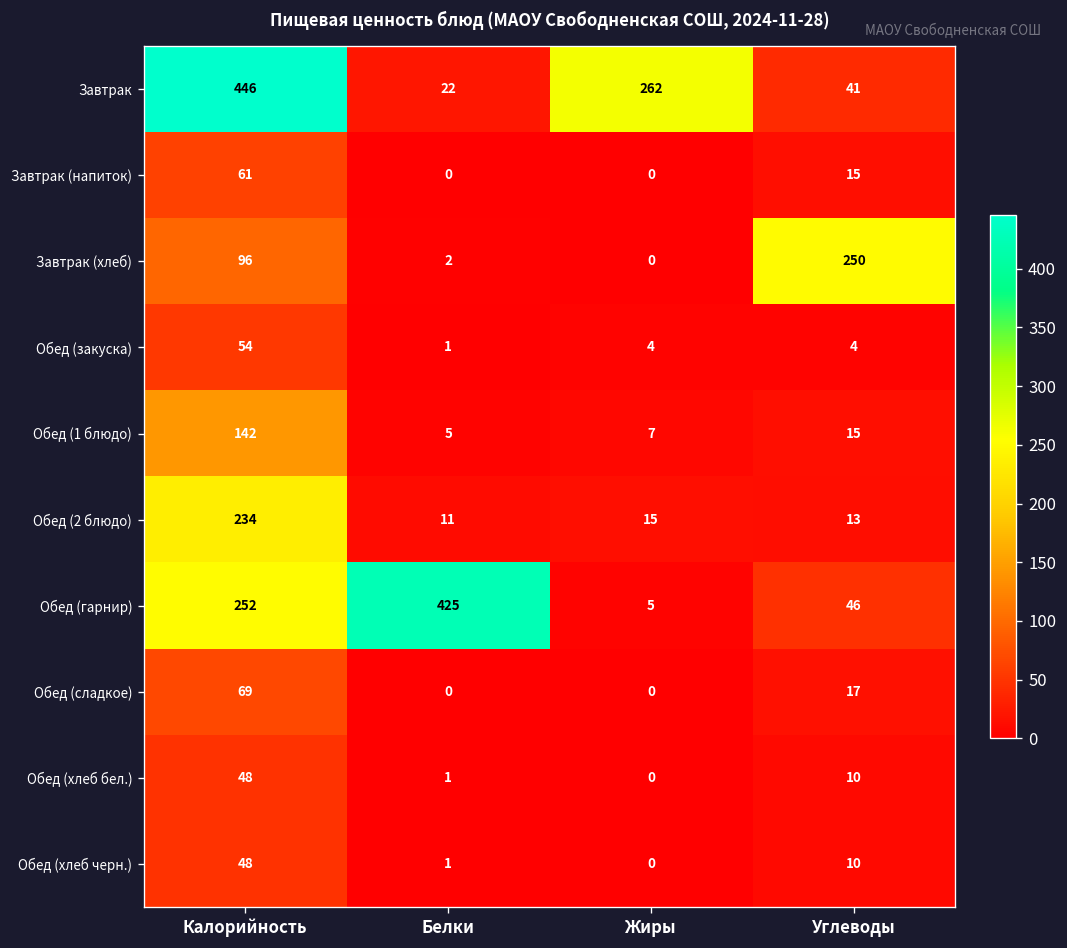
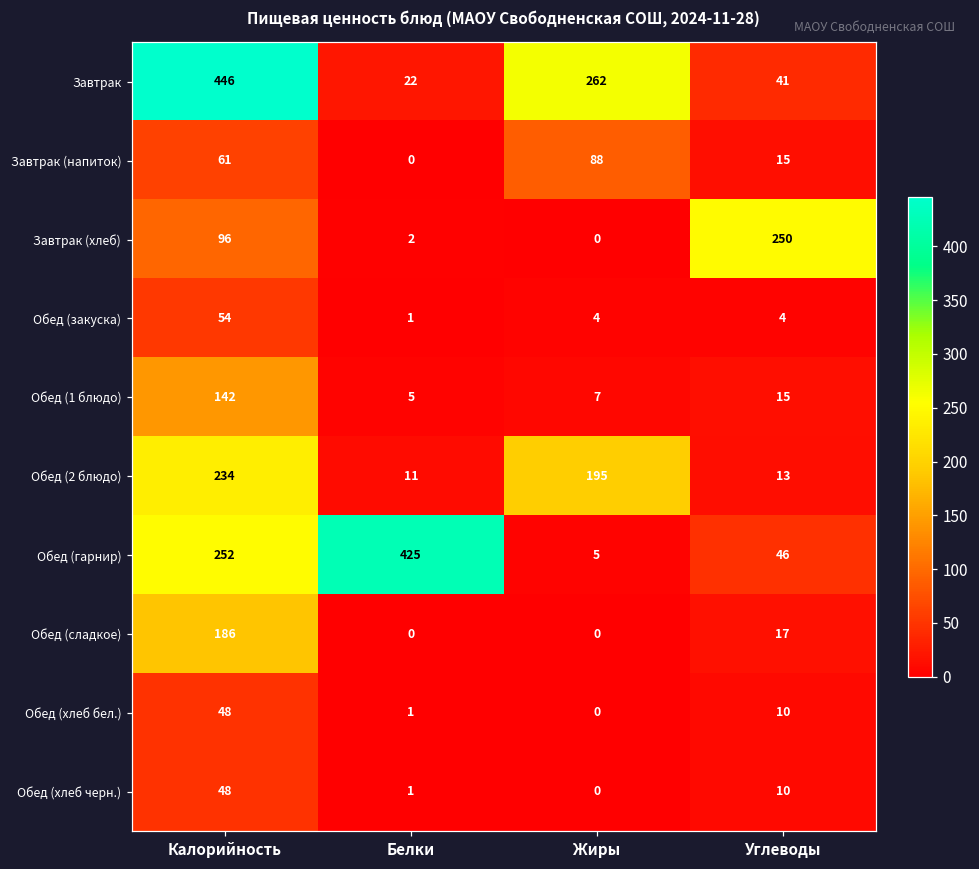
Завтрак (напиток), Жиры: 0 -> 88
Обед (2 блюдо), Жиры: 15 -> 195
Обед (сладкое), Калорийность: 69 -> 186
